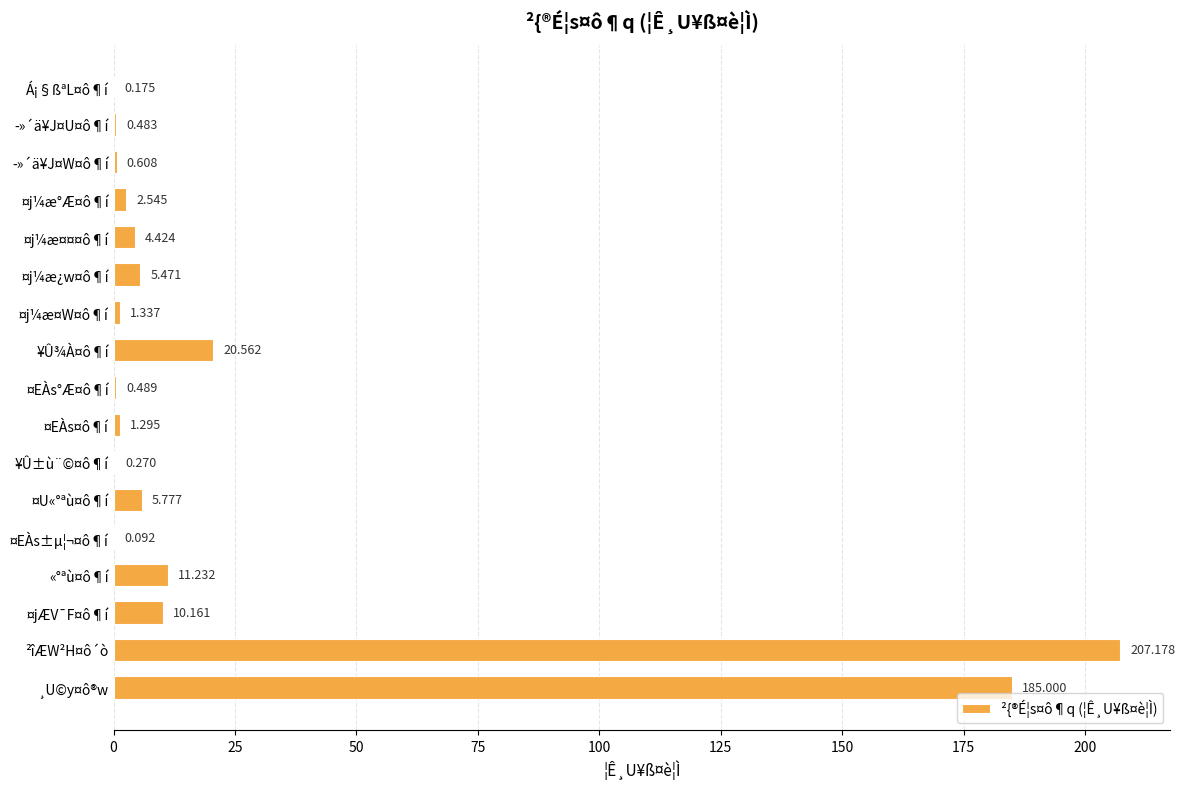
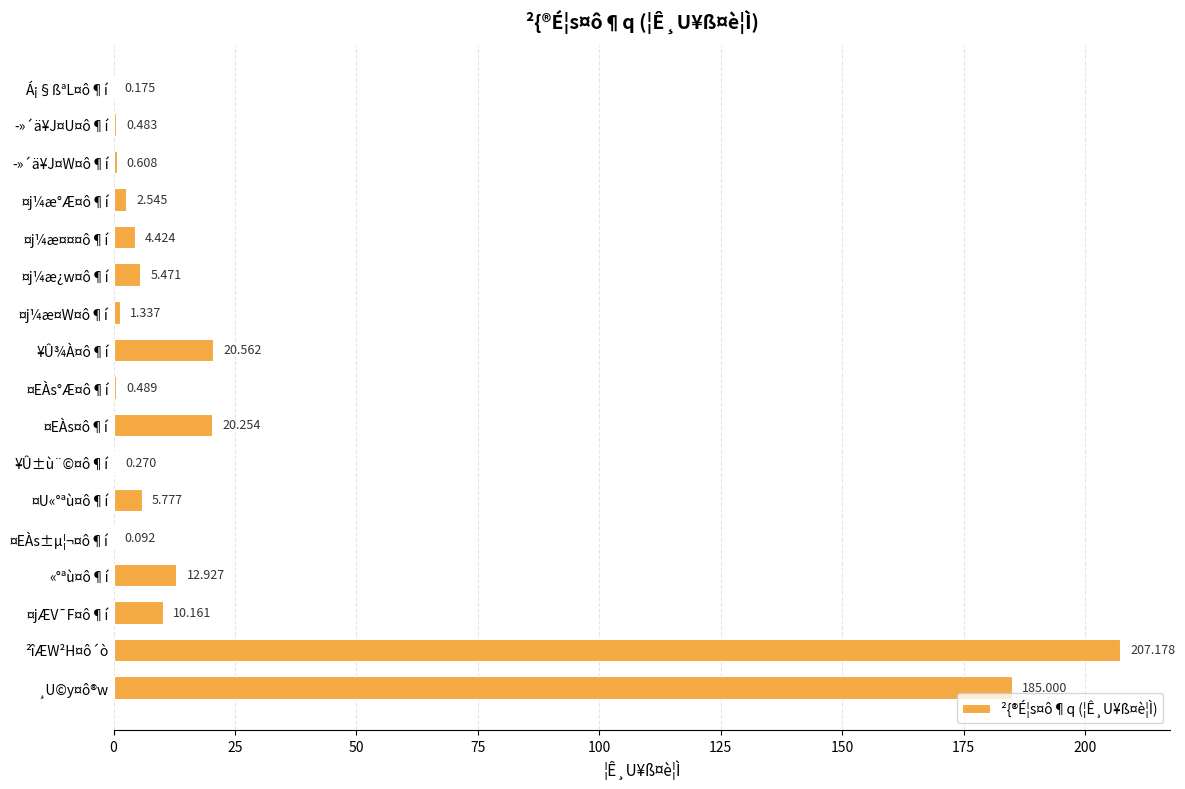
¤EÀs¤ô¶í: 1.295 -> 20.254
«°ªù¤ô¶í: 11.232 -> 12.927
